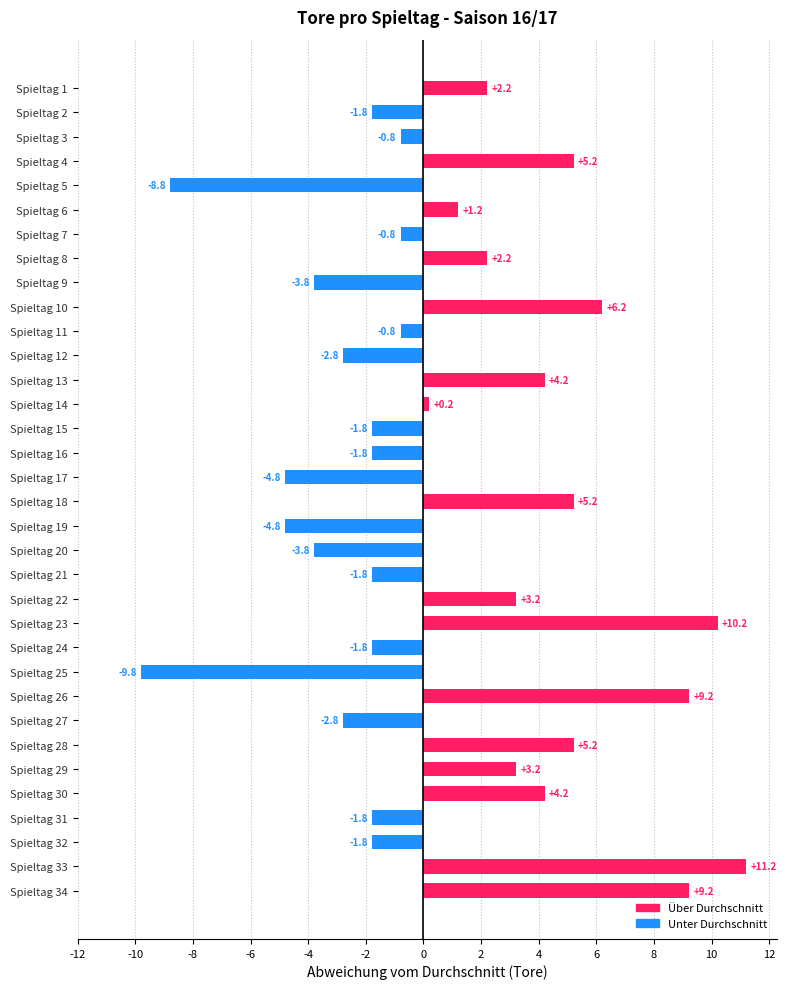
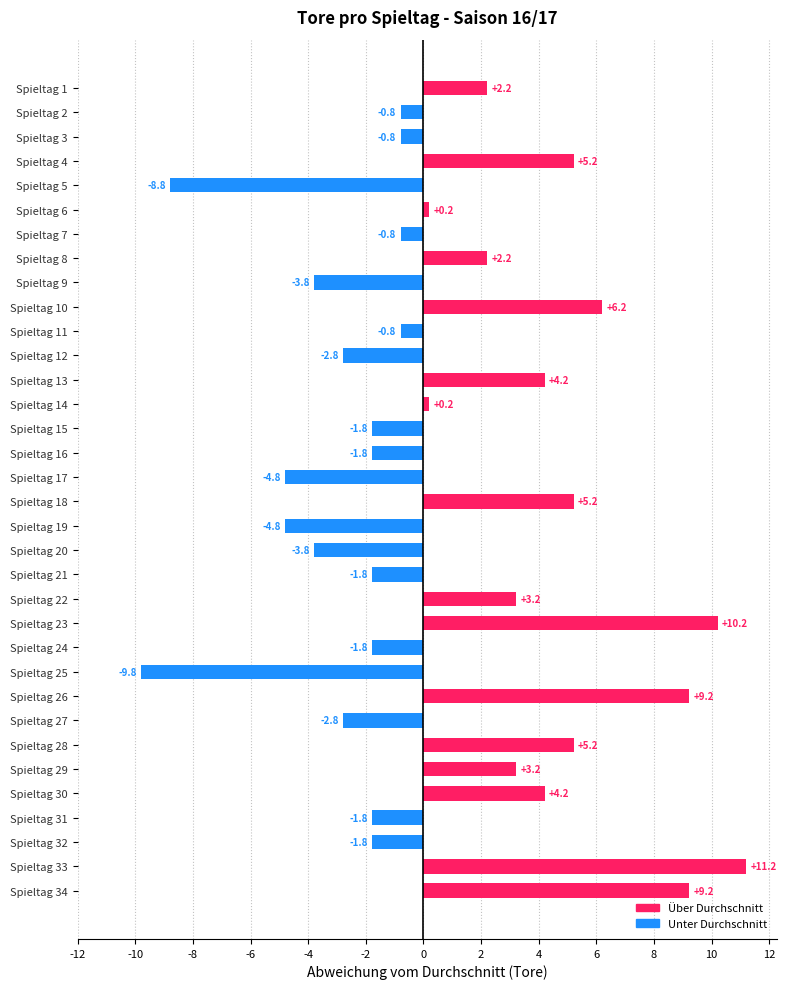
Spieltag 2: -1.8 -> -0.8
Spieltag 6: +1.2 -> +0.2
